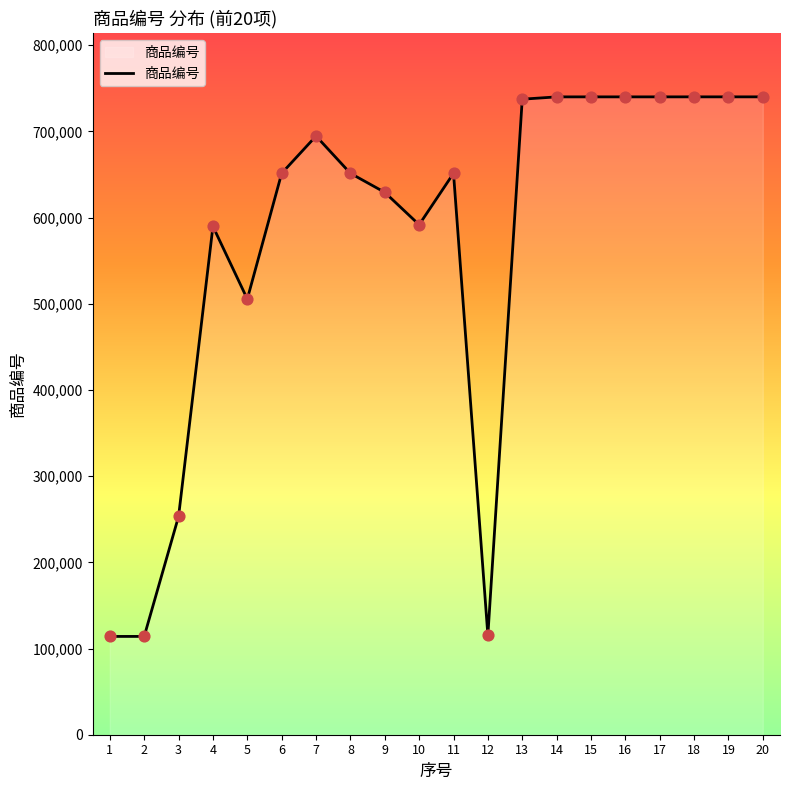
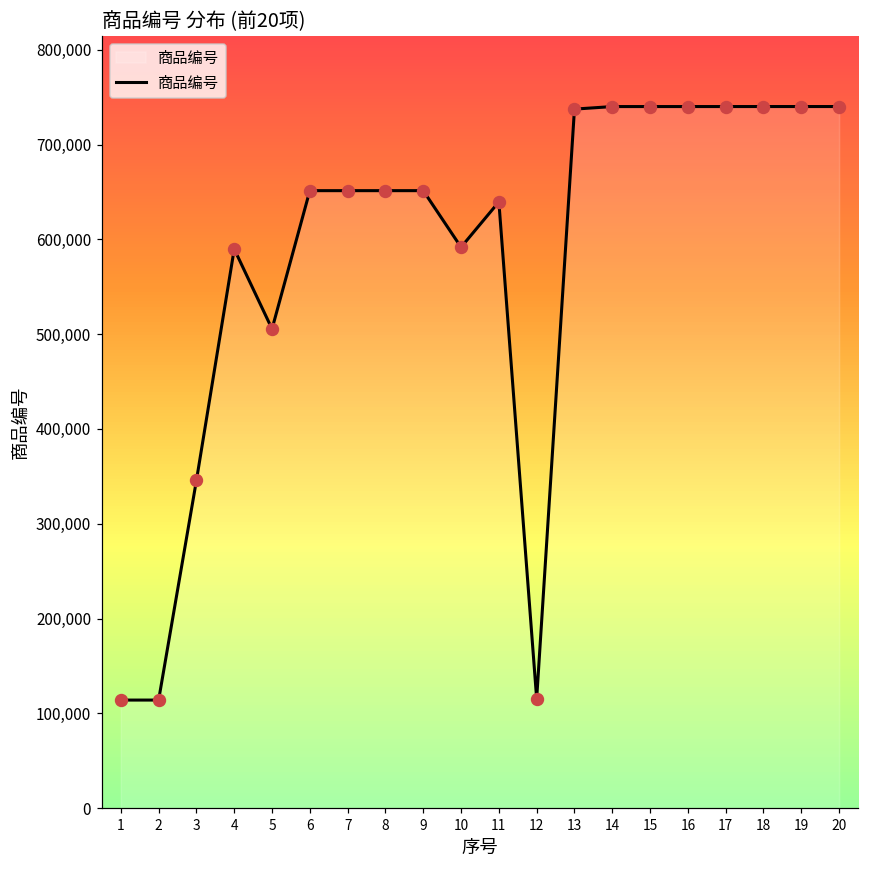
3: 250,000 -> 350,000
7: 690,000 -> 650,000
9: 630,000 -> 650,000
11: 650,000 -> 640,000
